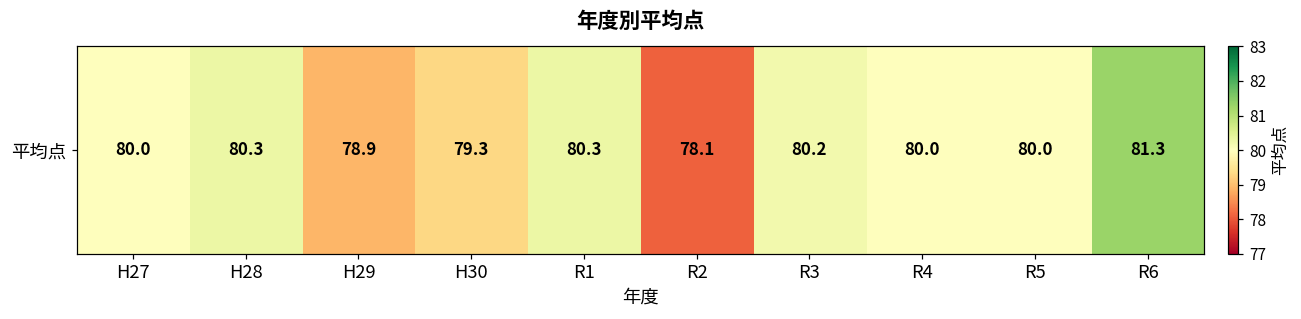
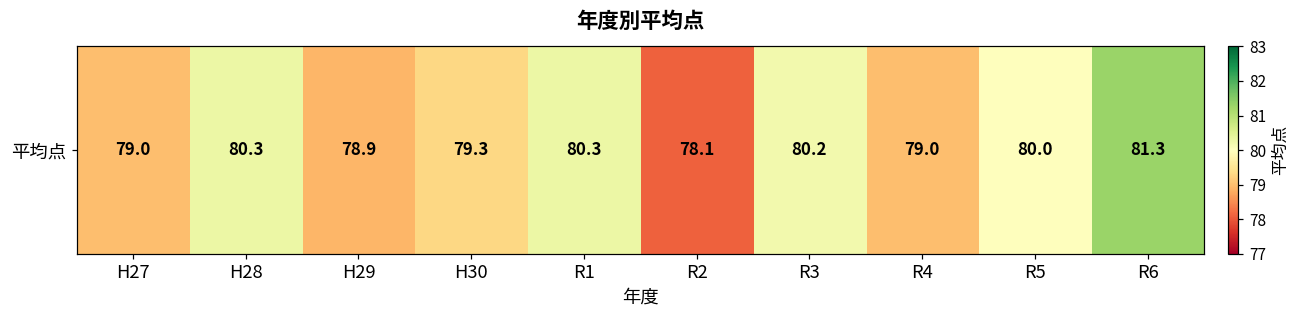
平均点, H27: 80.0 -> 79.0
平均点, R4: 80.0 -> 79.0
